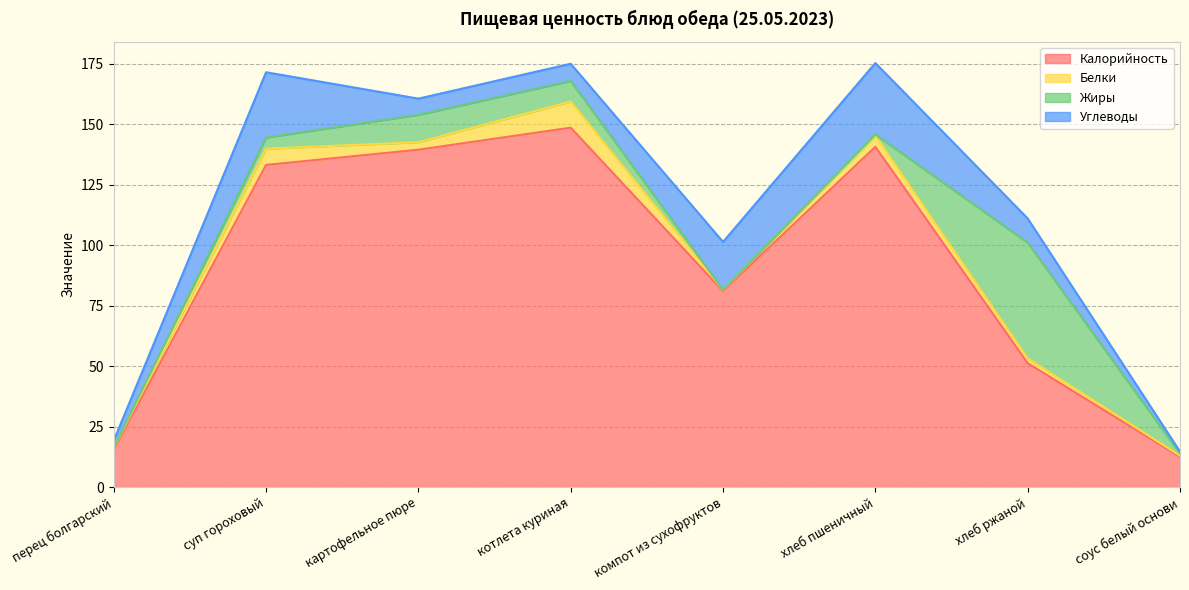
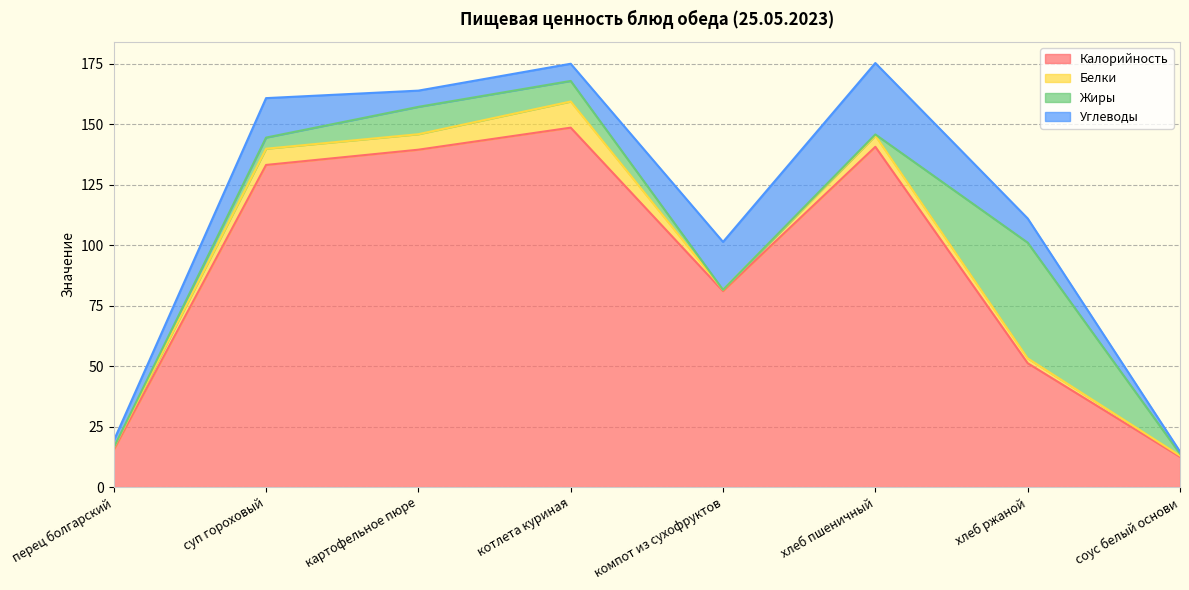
Углеводы, суп гороховый: 27 -> 16
Белки, картофельное пюре: 3 -> 6
